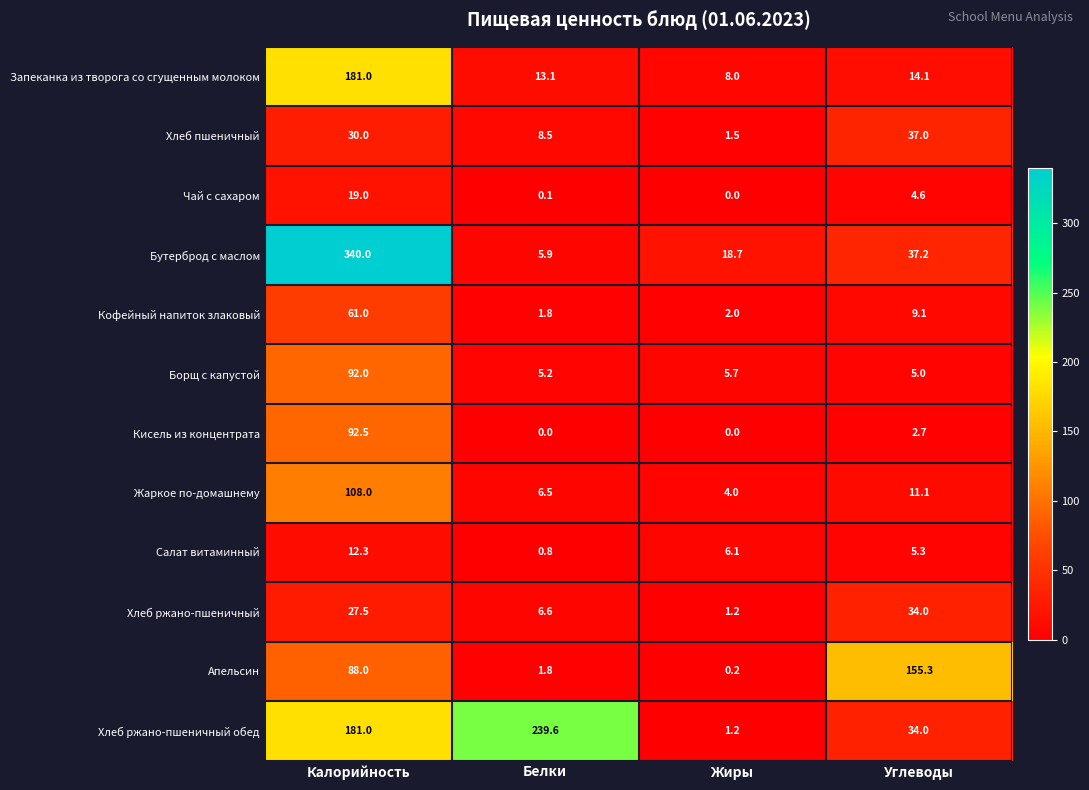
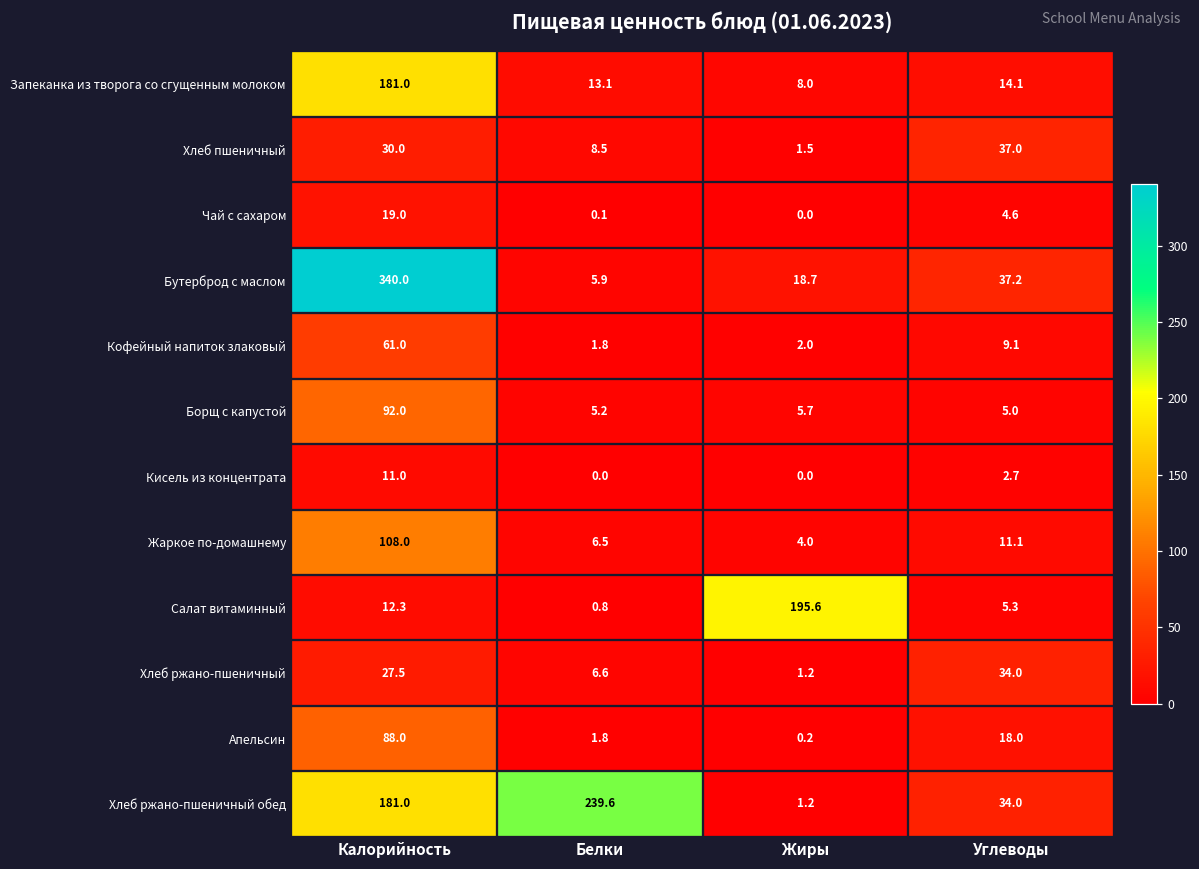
Кисель из концентрата, Калорийность: 92.5 -> 11.0
Салат витаминный, Жиры: 6.1 -> 195.6
Апельсин, Углеводы: 155.3 -> 18.0
